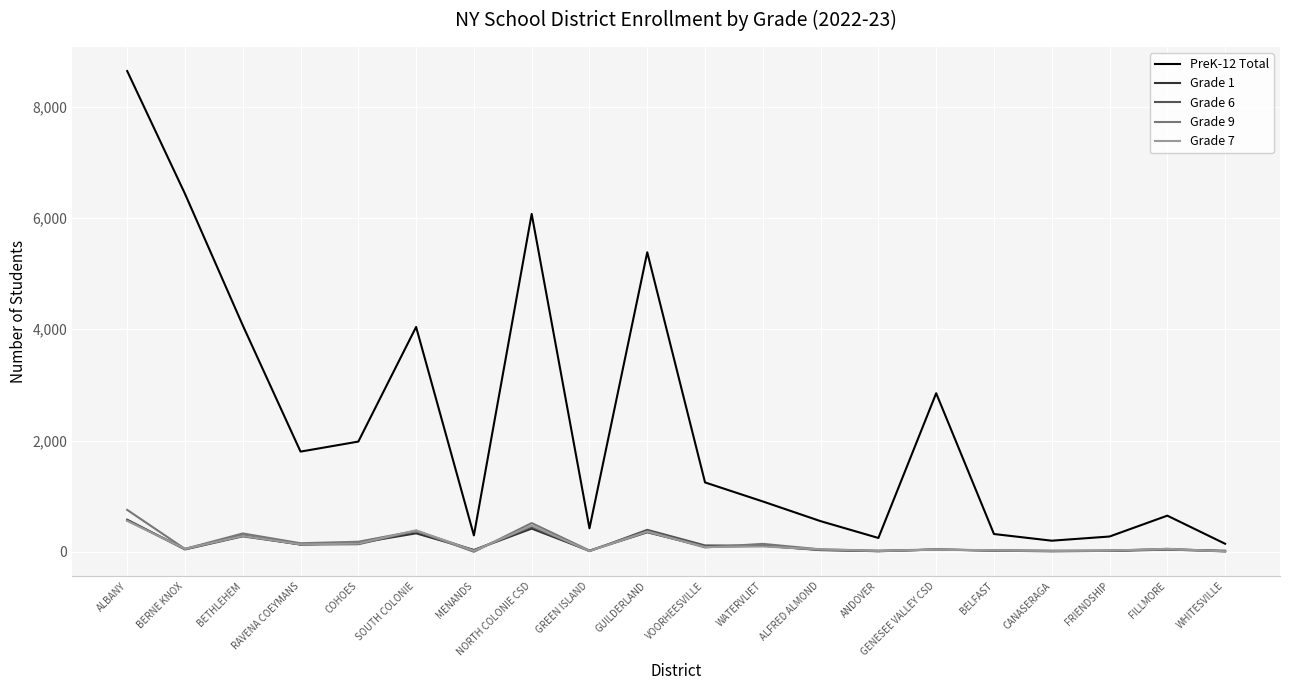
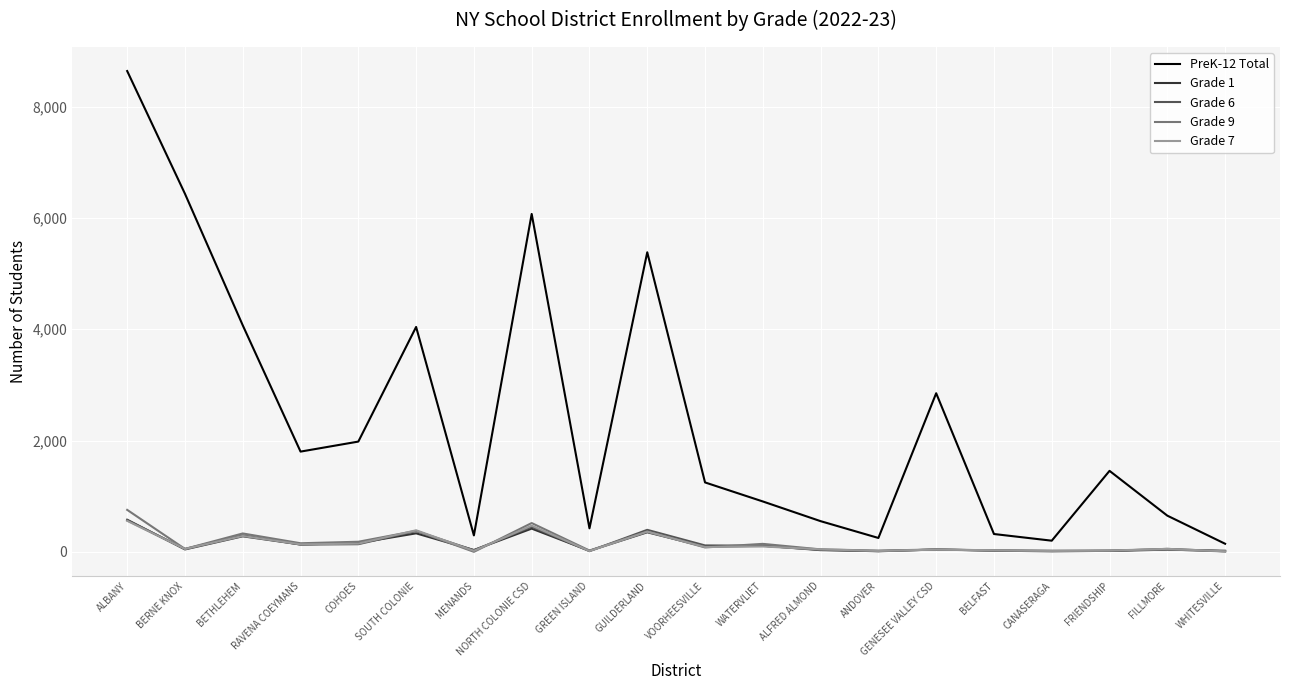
PreK-12 Total, FRIENDSHIP: 300 -> 1,500
